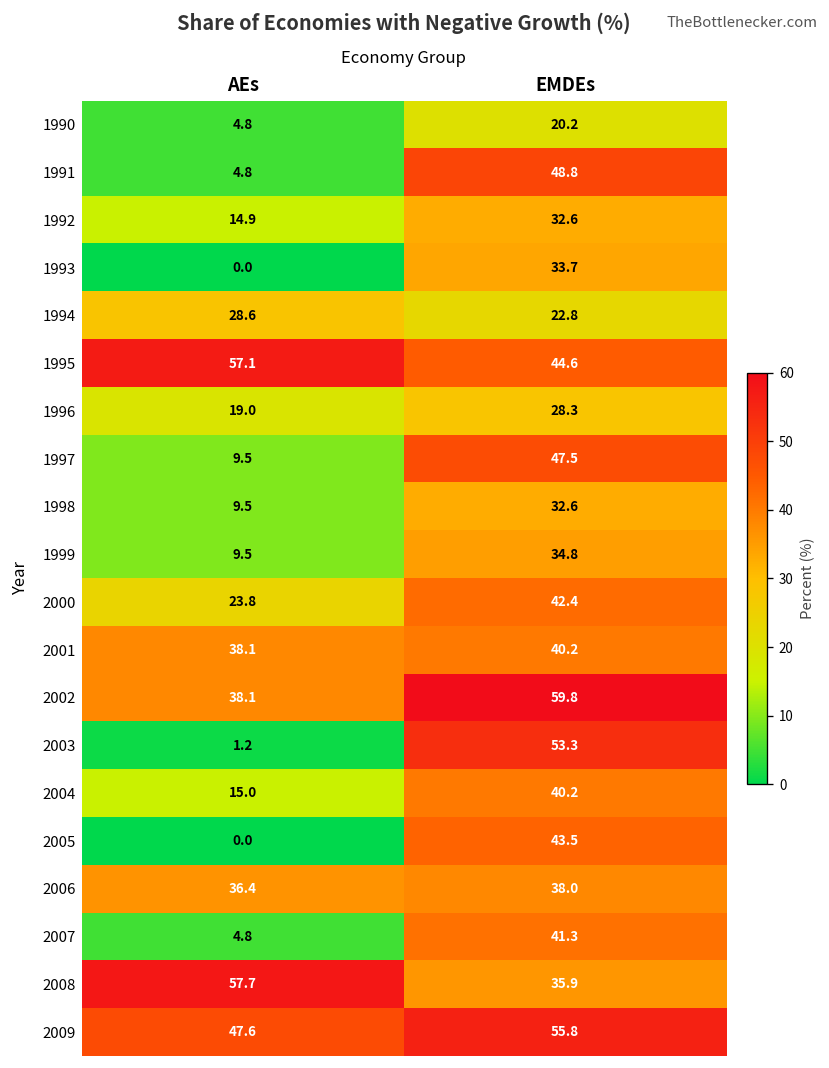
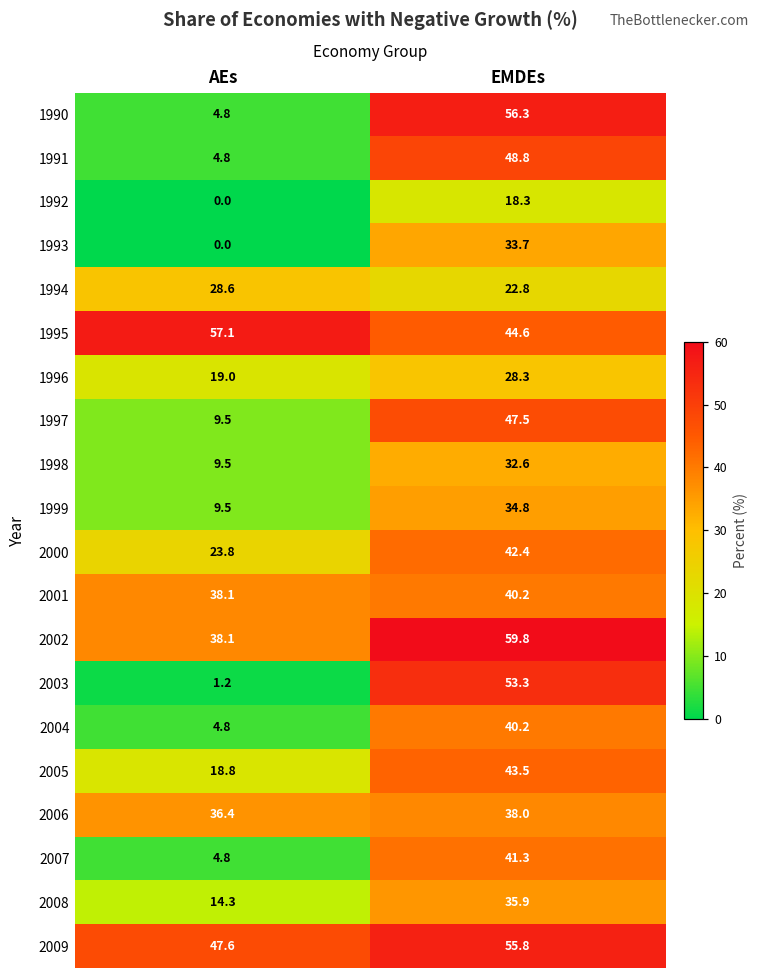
1990, EMDEs: 20.2 -> 56.3
1992, AEs: 14.9 -> 0.0
1992, EMDEs: 32.6 -> 18.3
2004, AEs: 15.0 -> 4.8
2005, AEs: 0.0 -> 18.8
2008, AEs: 57.7 -> 14.3
